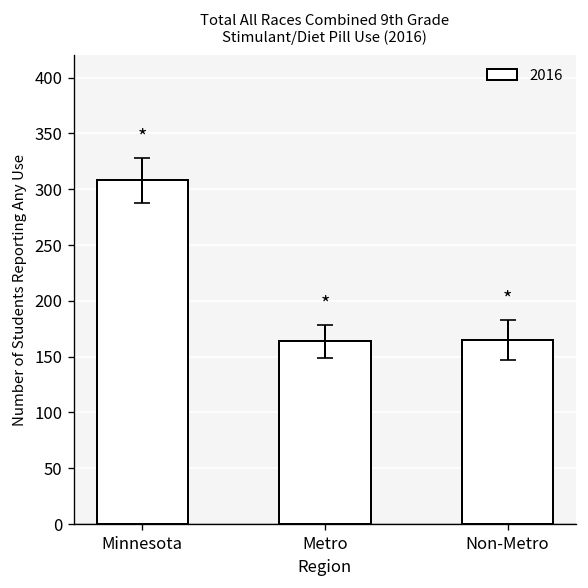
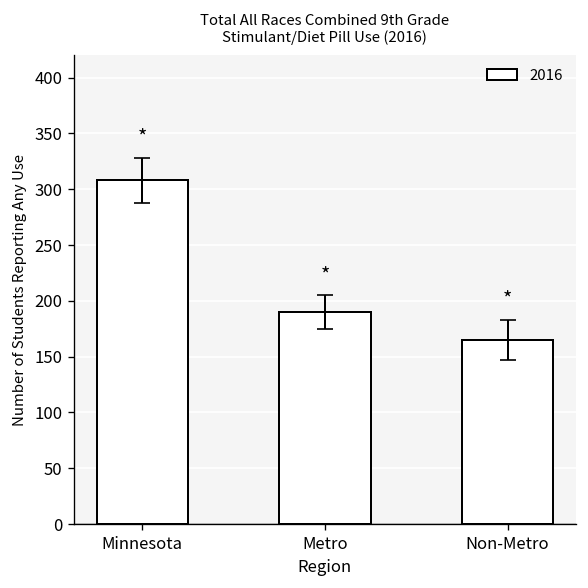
2016, Metro: 160 -> 190
